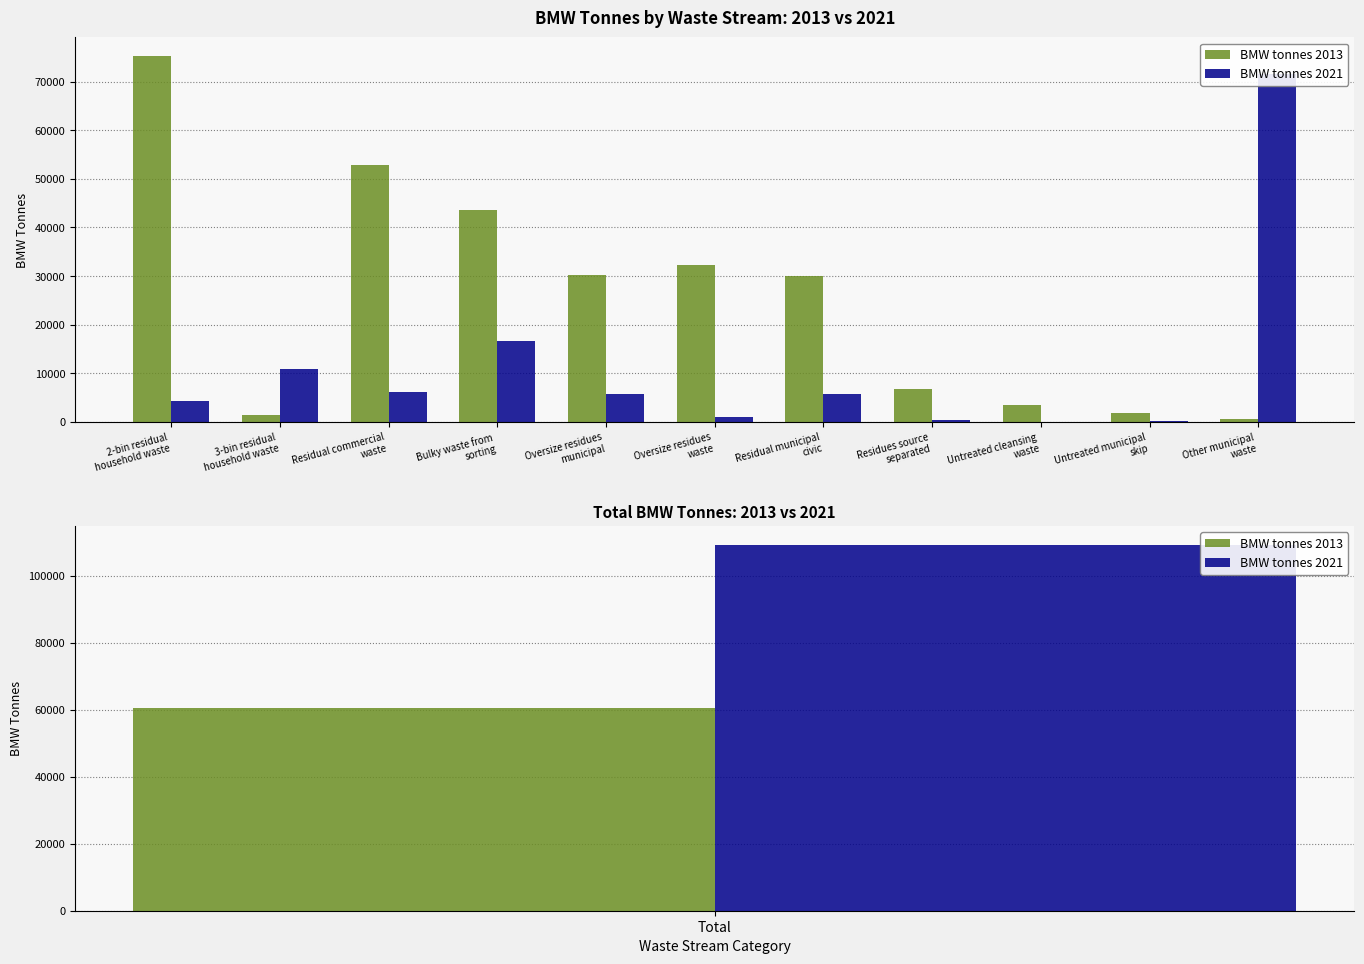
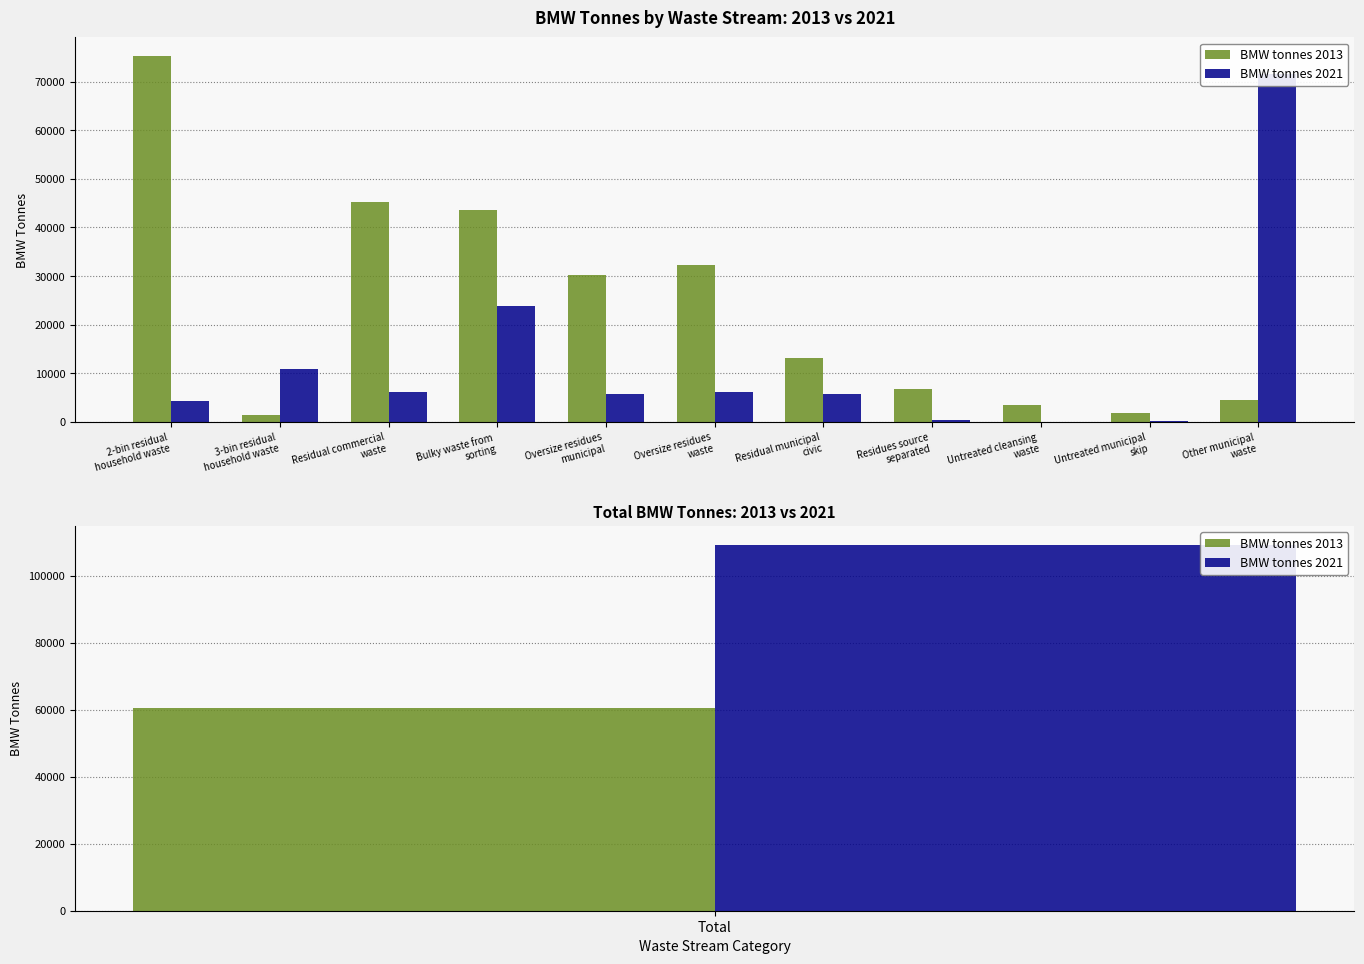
BMW Tonnes by Waste Stream: 2013 vs 2021, BMW tonnes 2013, Residual commercial waste: 53000 -> 45000
BMW Tonnes by Waste Stream: 2013 vs 2021, BMW tonnes 2021, Bulky waste from sorting: 17000 -> 24000
BMW Tonnes by Waste Stream: 2013 vs 2021, BMW tonnes 2021, Oversize residues waste: 1000 -> 6000
BMW Tonnes by Waste Stream: 2013 vs 2021, BMW tonnes 2013, Residual municipal civic: 30000 -> 13000
BMW Tonnes by Waste Stream: 2013 vs 2021, BMW tonnes 2013, Other municipal waste: 1000 -> 4000
